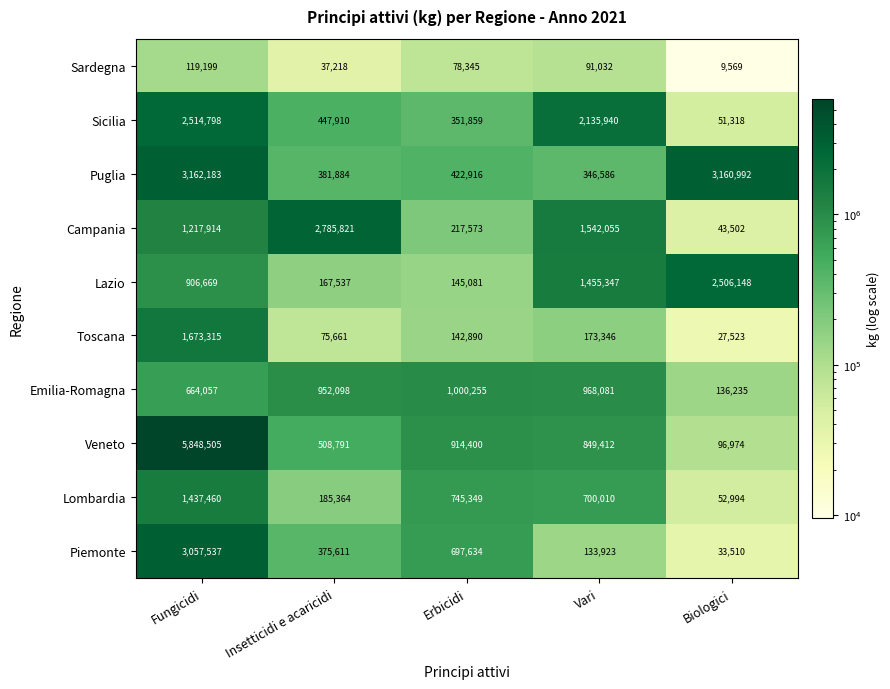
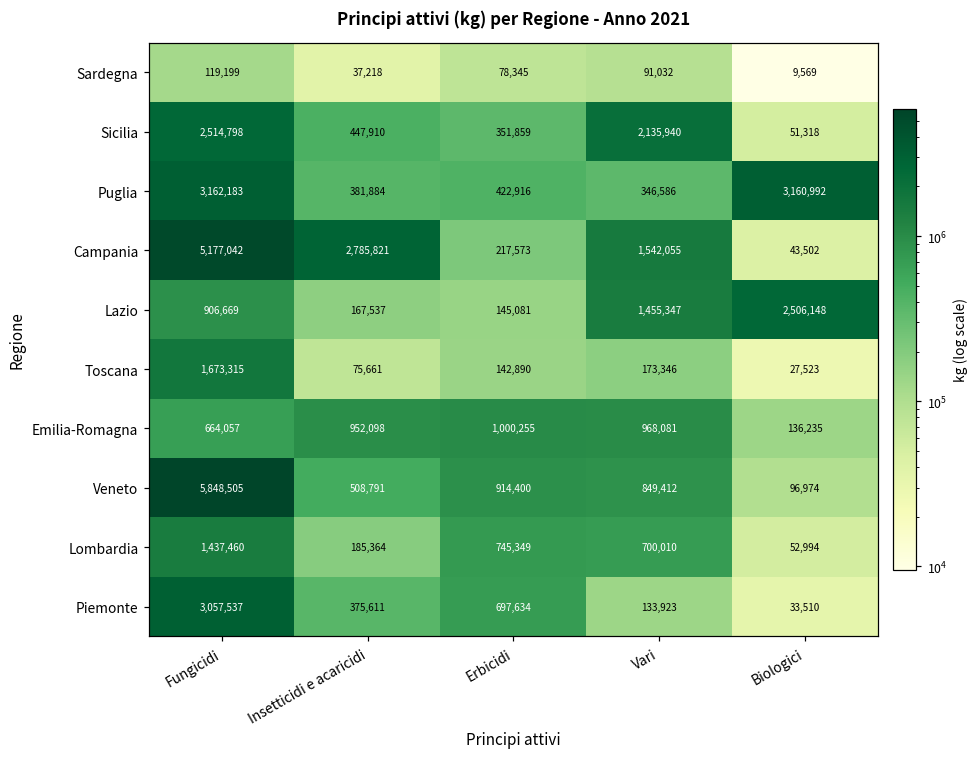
Campania, Fungicidi: 1,217,914 -> 5,177,042
